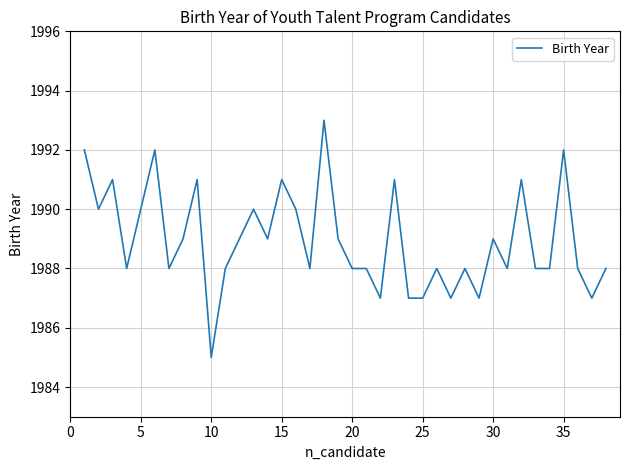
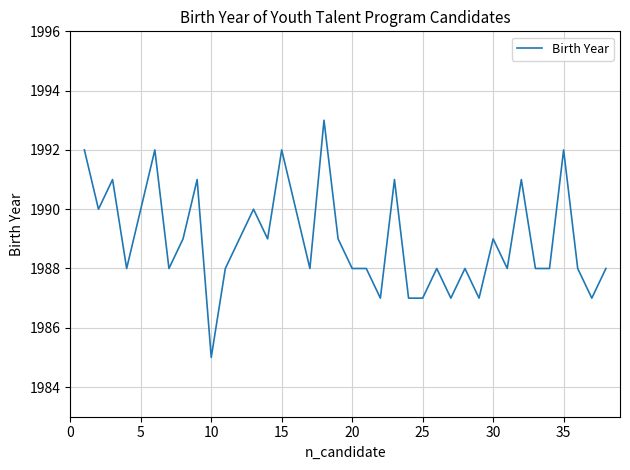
15: 1991 -> 1992
